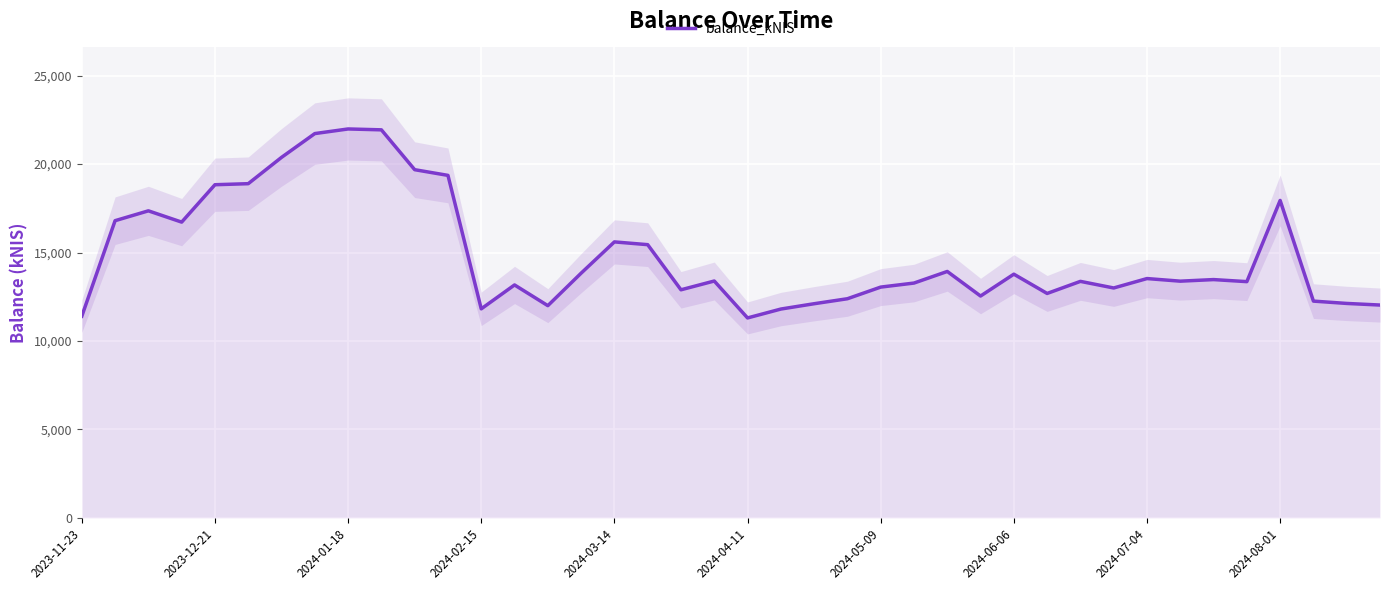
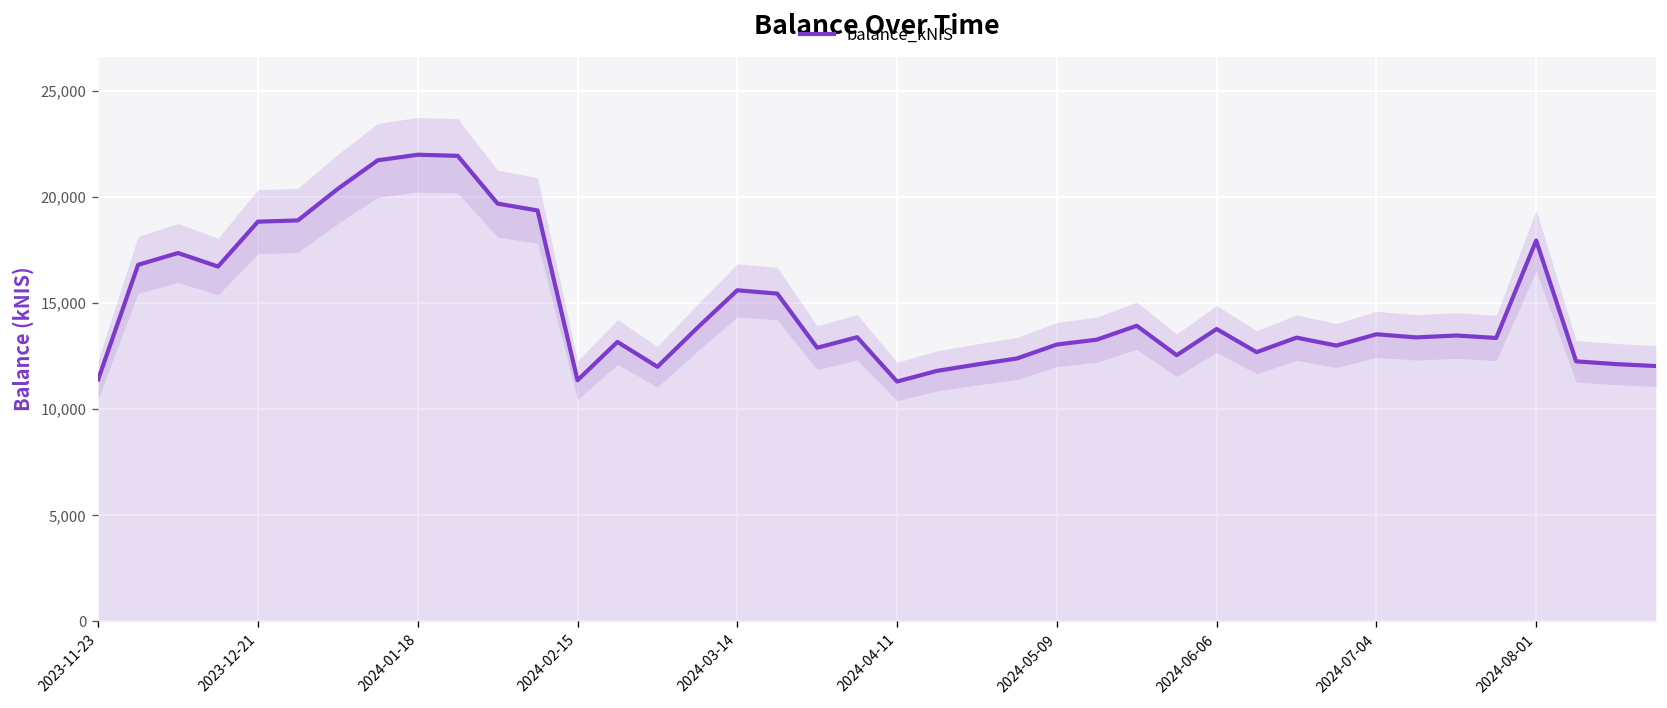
balance_kNIS, 2024-02-15: 11,800 -> 11,400
